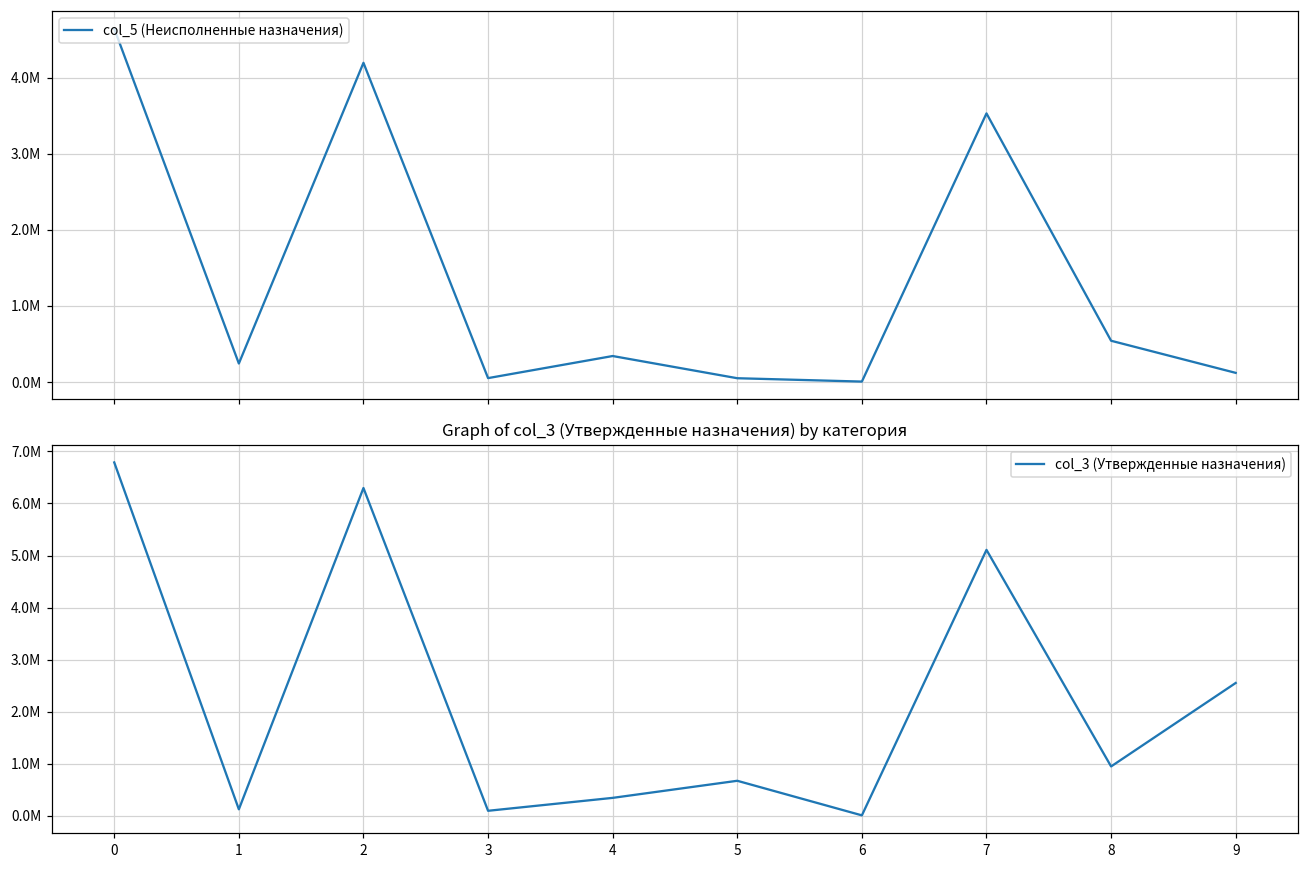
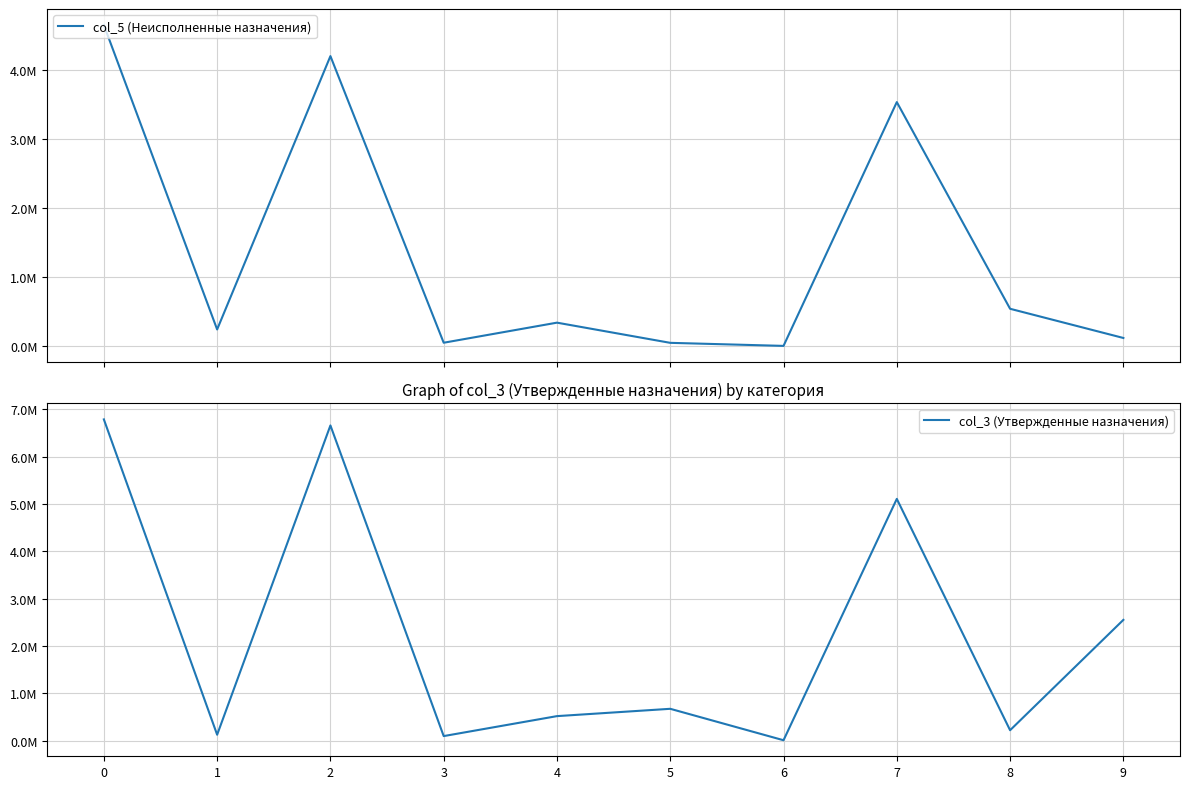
Graph of col_3 (Утвержденные назначения) by категория, 2: 6300000 -> 6700000
Graph of col_3 (Утвержденные назначения) by категория, 4: 300000 -> 500000
Graph of col_3 (Утвержденные назначения) by категория, 8: 900000 -> 200000
